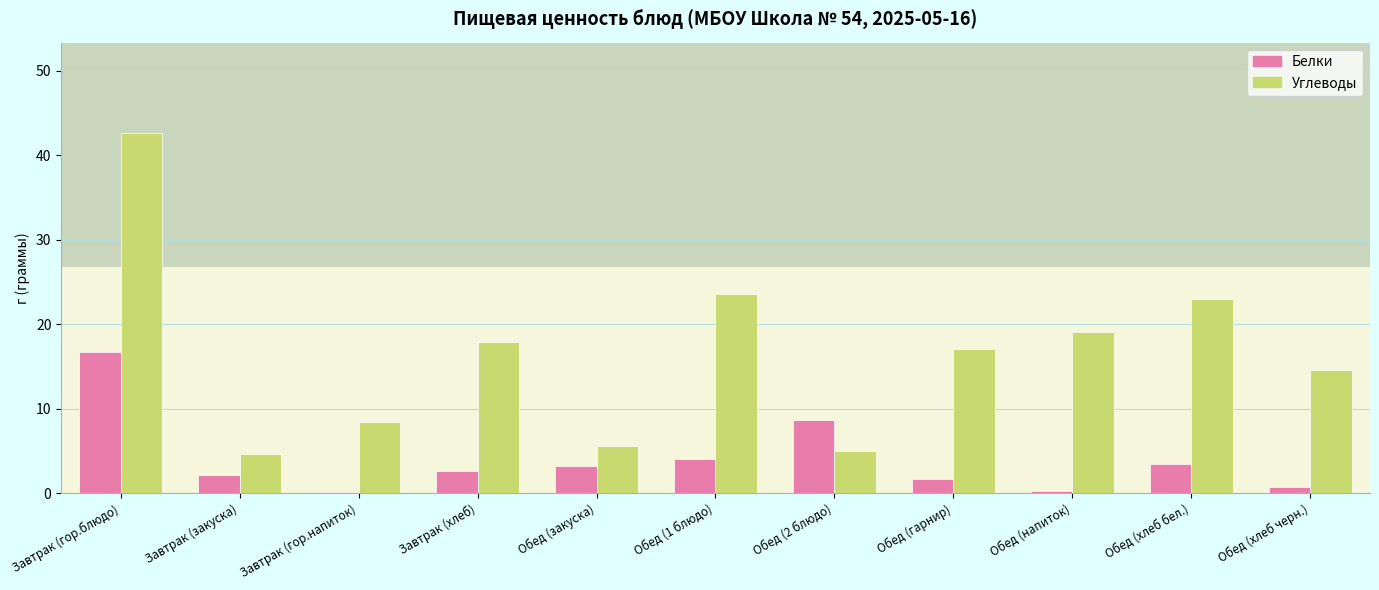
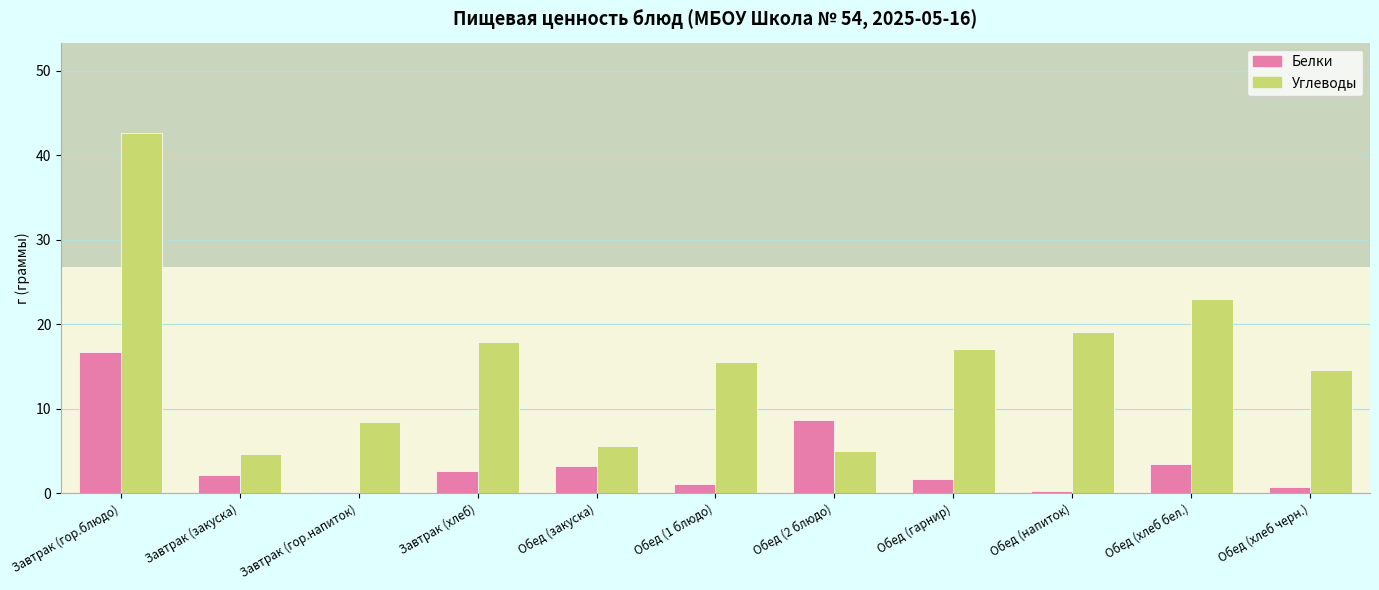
Белки, Обед (1 блюдо): 4 -> 1
Углеводы, Обед (1 блюдо): 24 -> 16
